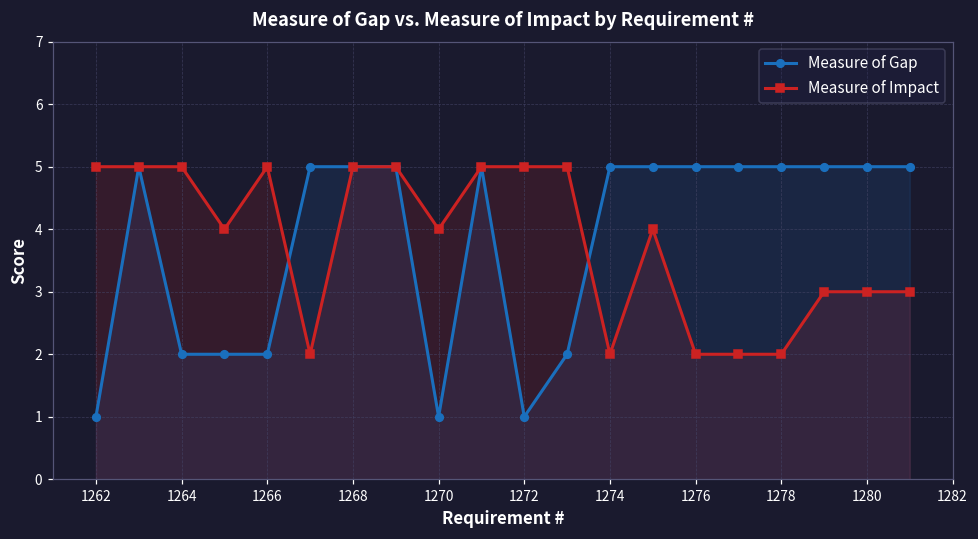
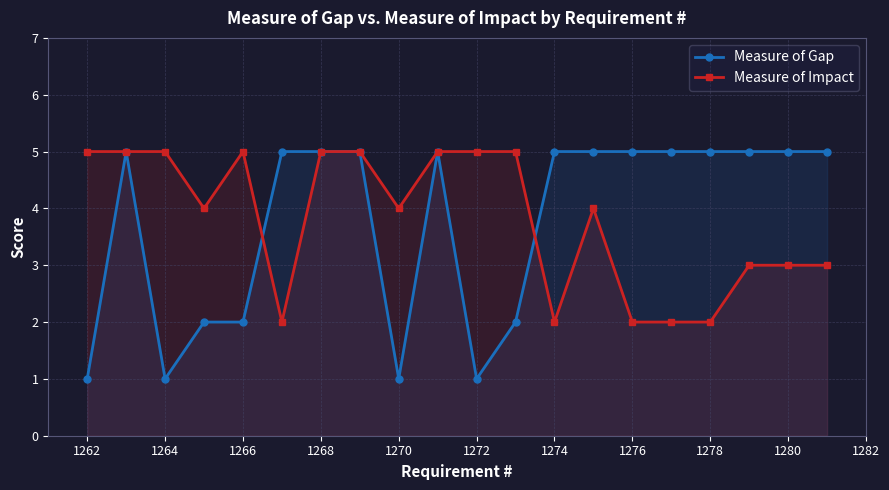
Measure of Gap, 1264: 2 -> 1
